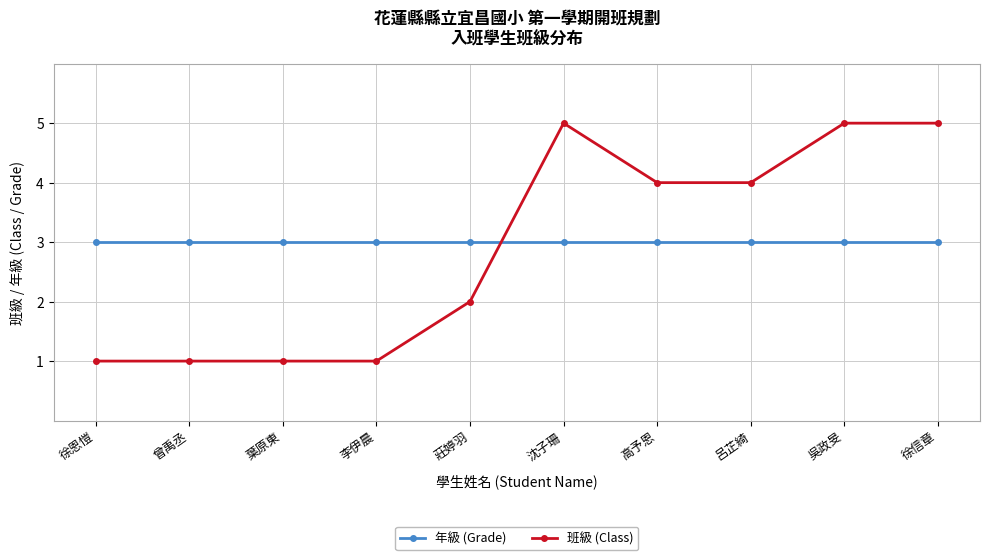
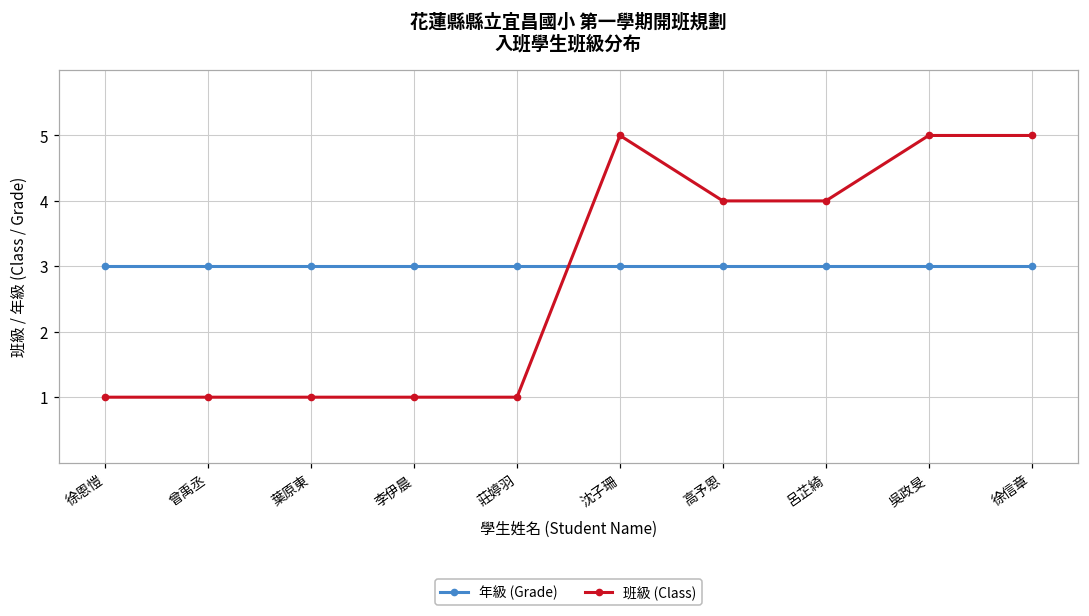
班級 (Class), 莊婷羽: 2 -> 1
